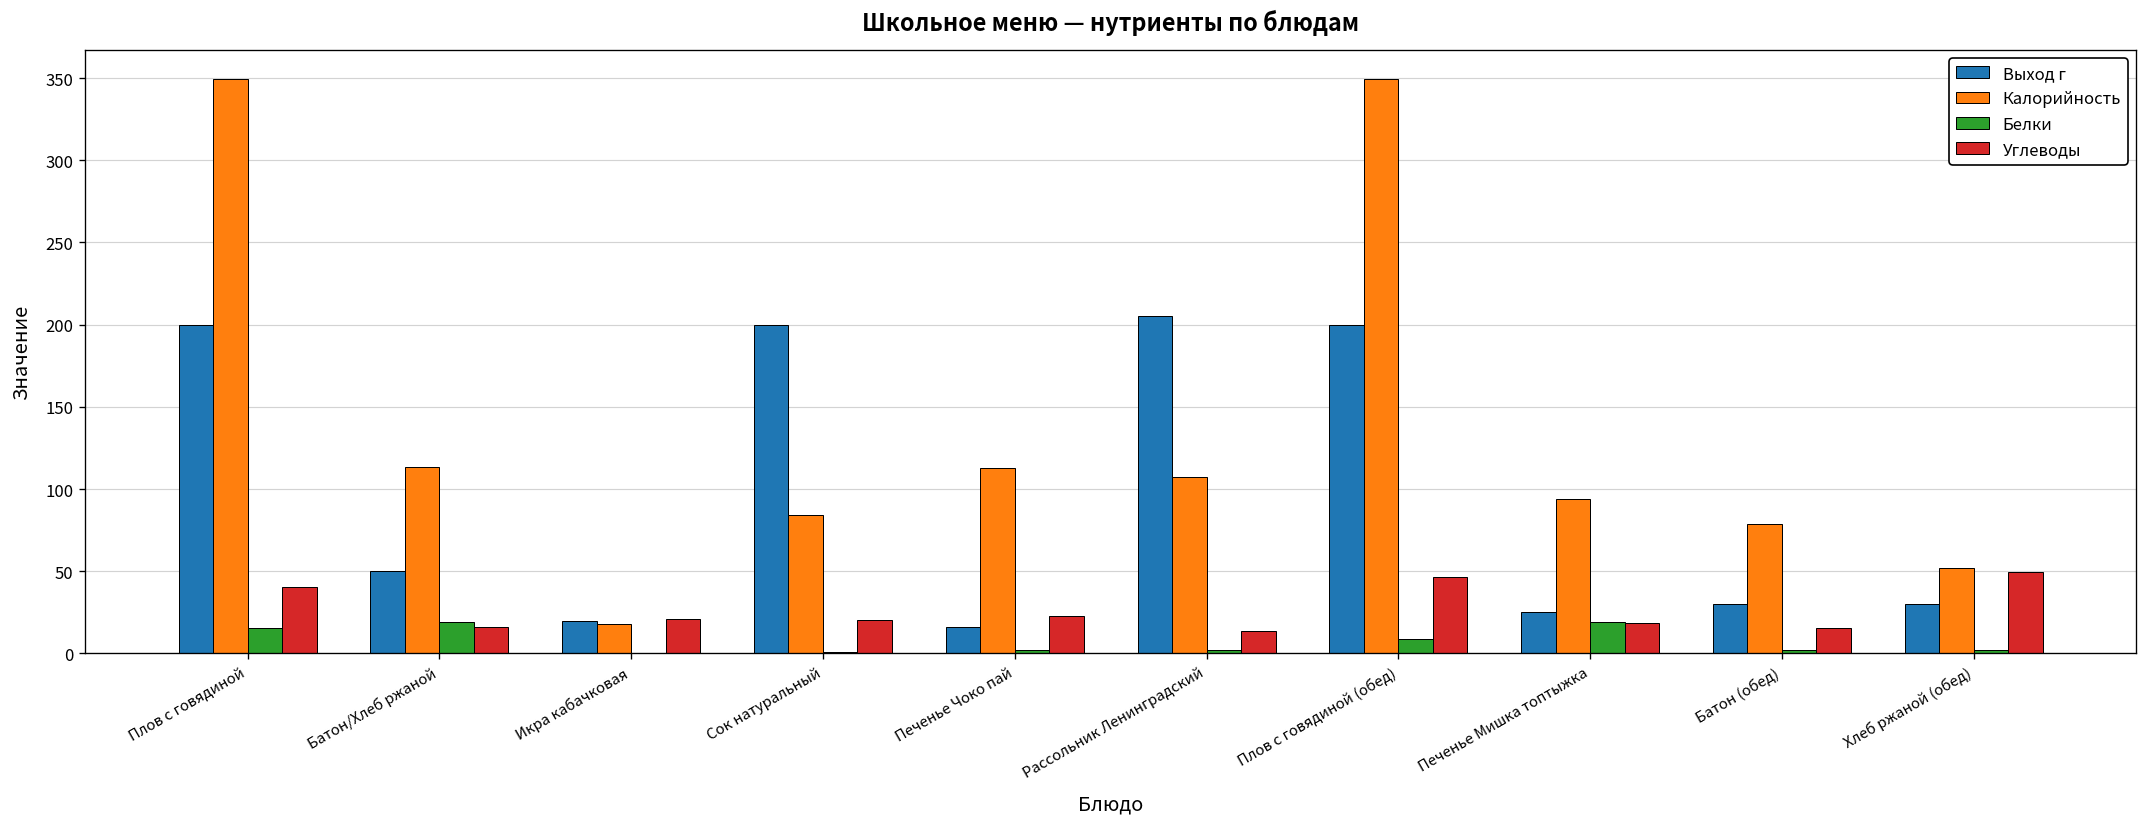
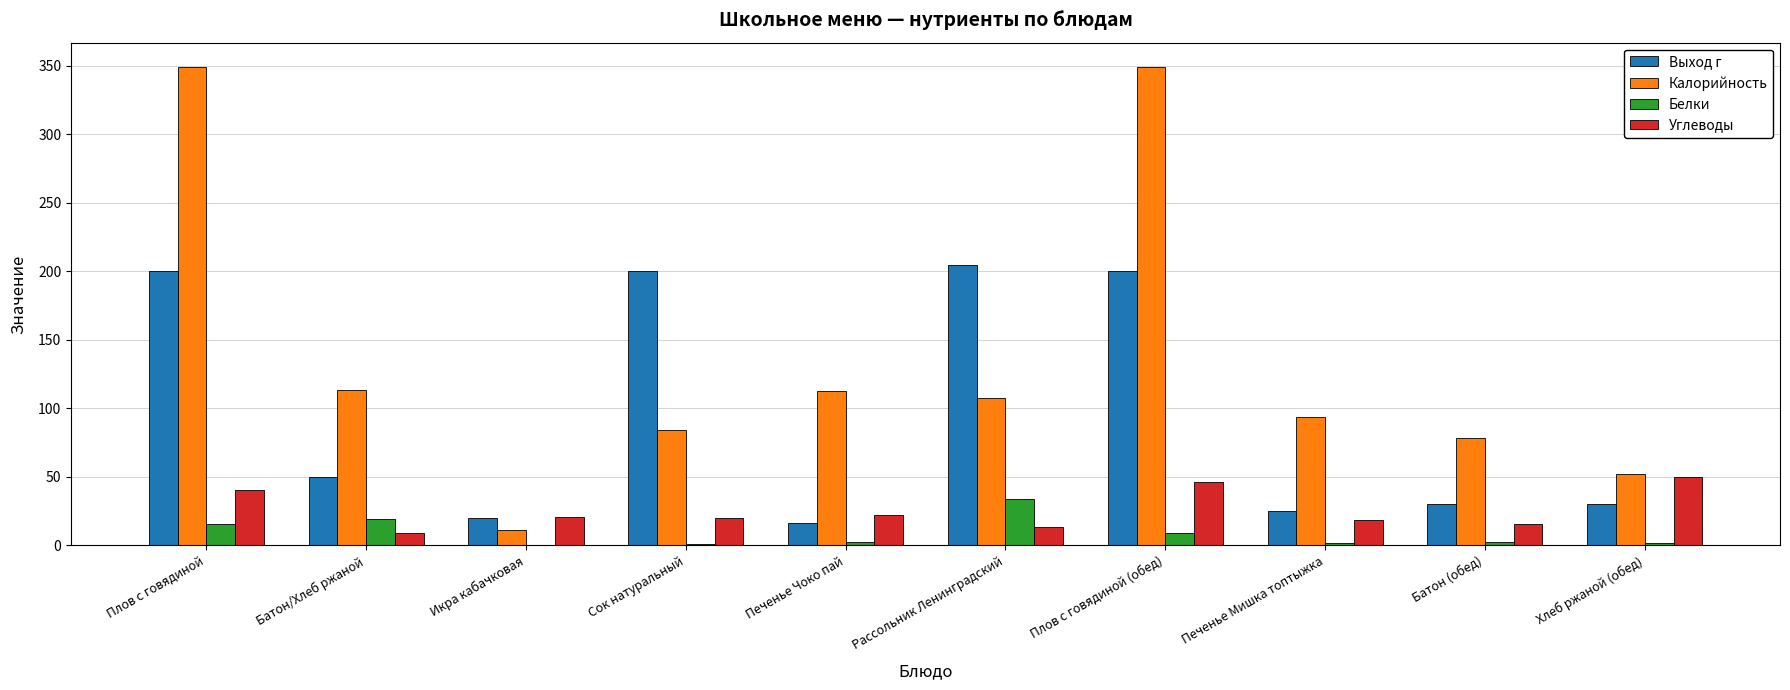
Углеводы, Батон/Хлеб ржаной: 16 -> 9
Калорийность, Икра кабачковая: 18 -> 11
Белки, Рассольник Ленинградский: 2 -> 34
Белки, Печенье Мишка топтыжка: 19 -> 2
